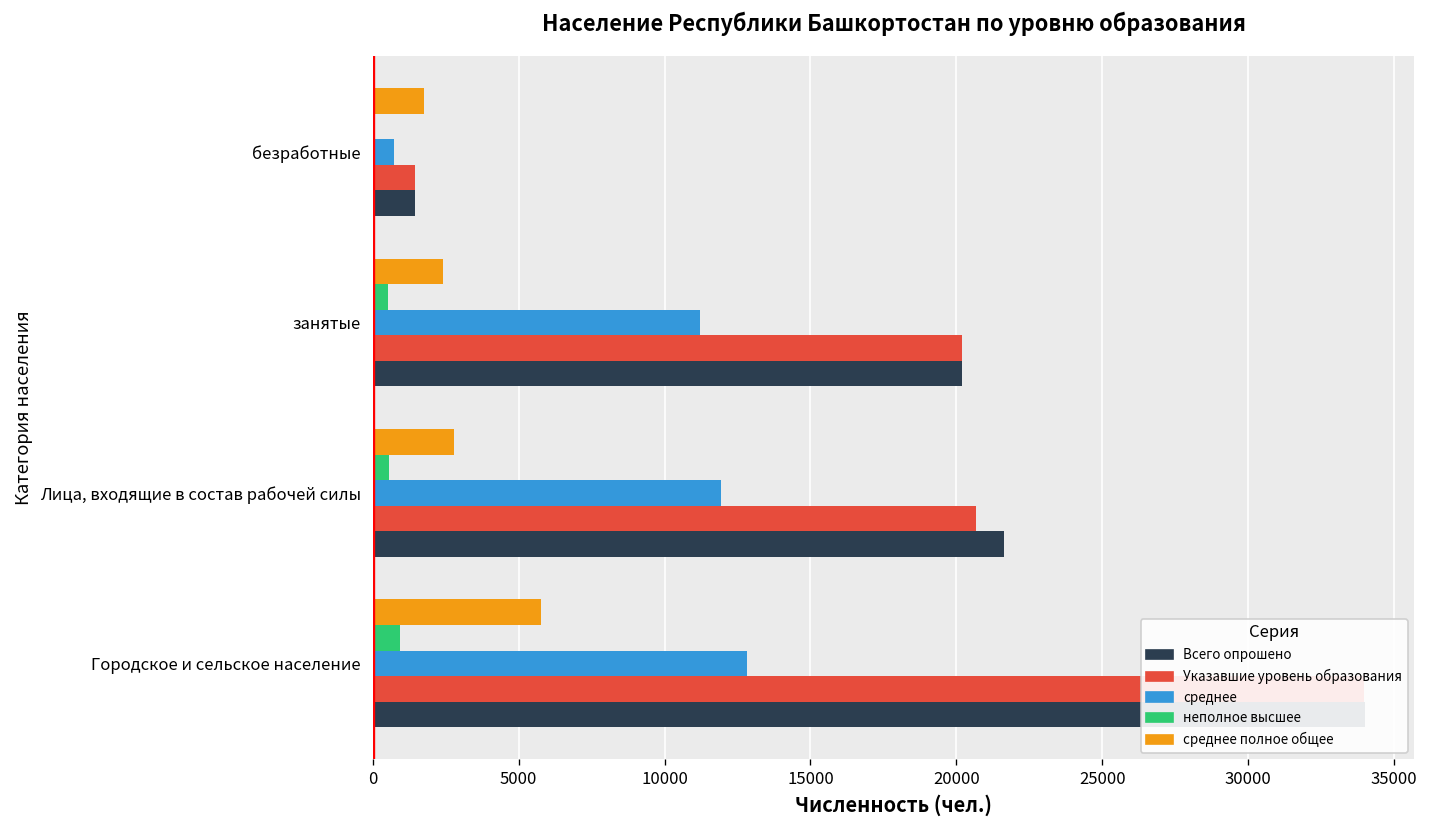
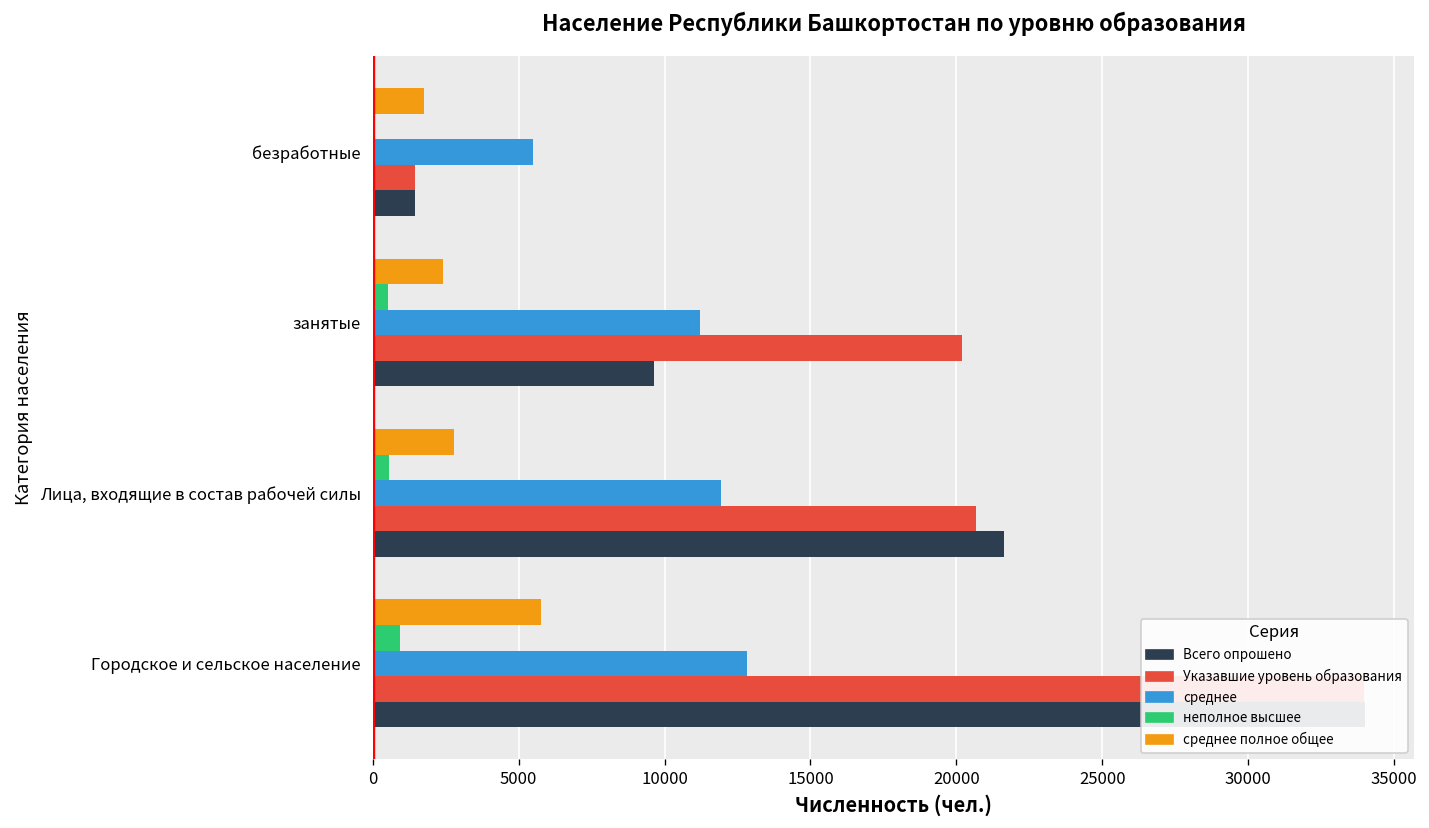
среднее, безработные: 700 -> 5500
Всего опрошено, занятые: 20200 -> 9700
